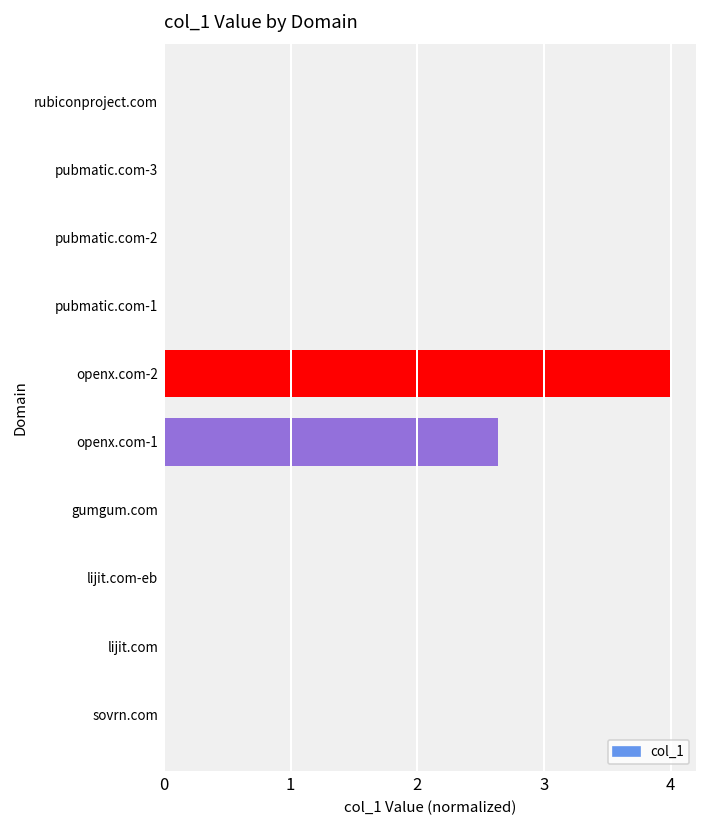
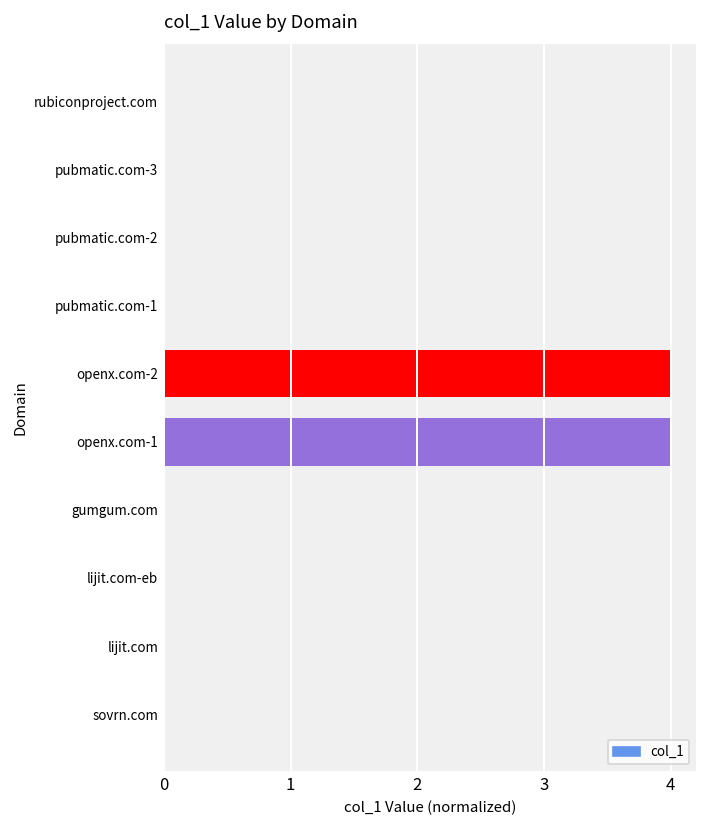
openx.com-1: 2.64 -> 3.99
